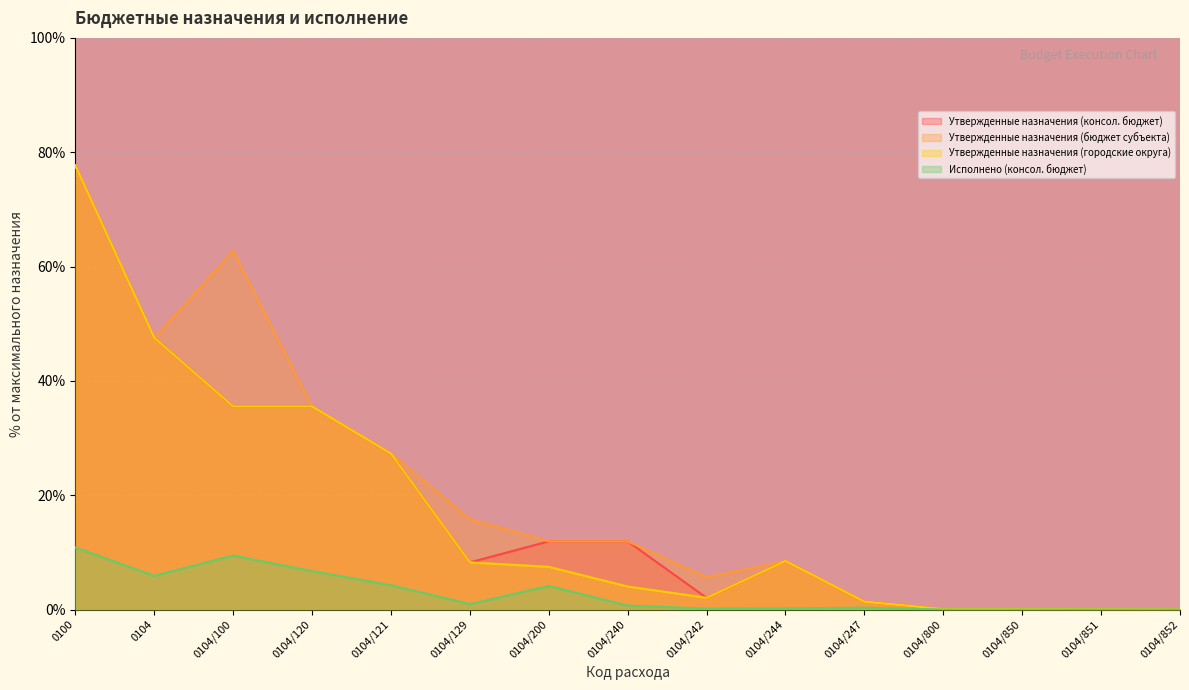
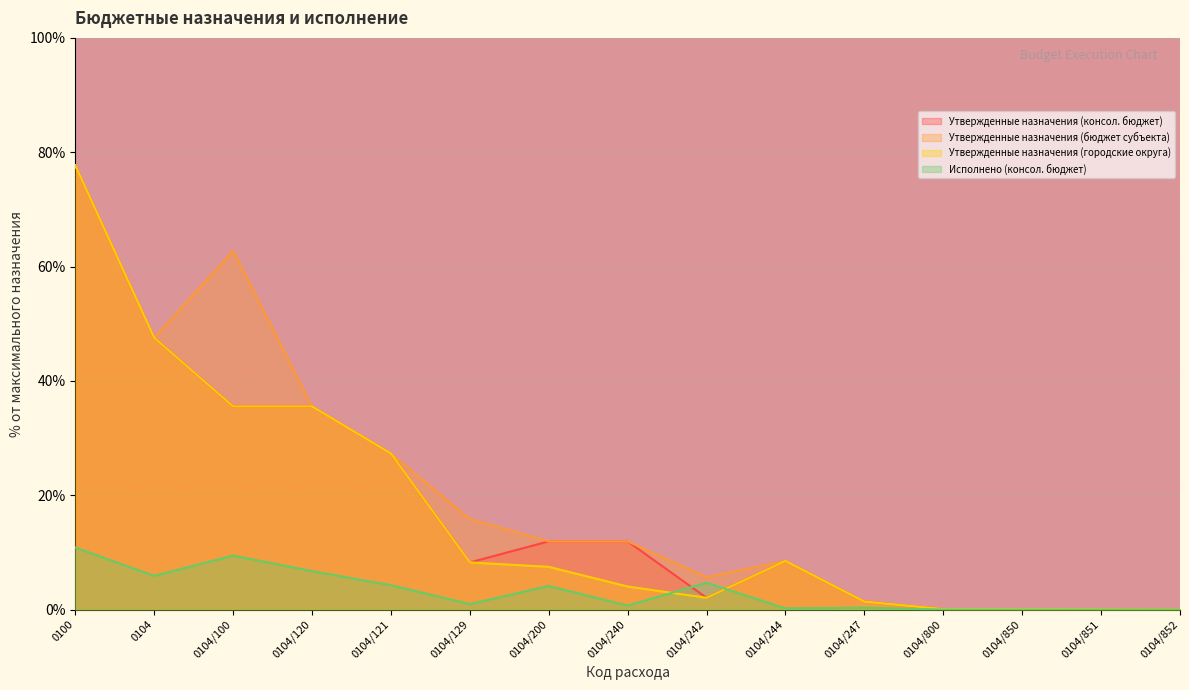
Исполнено (консол. бюджет), 0104/242: 0% -> 5%
